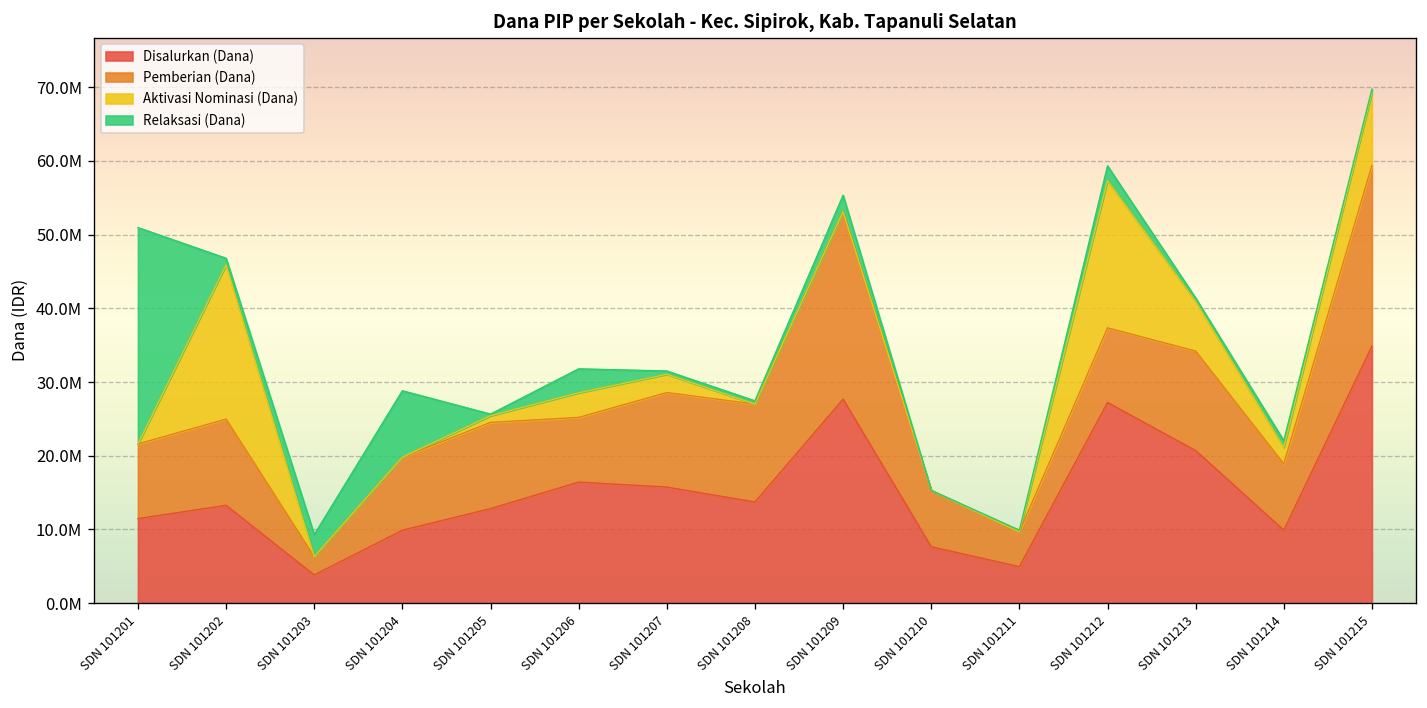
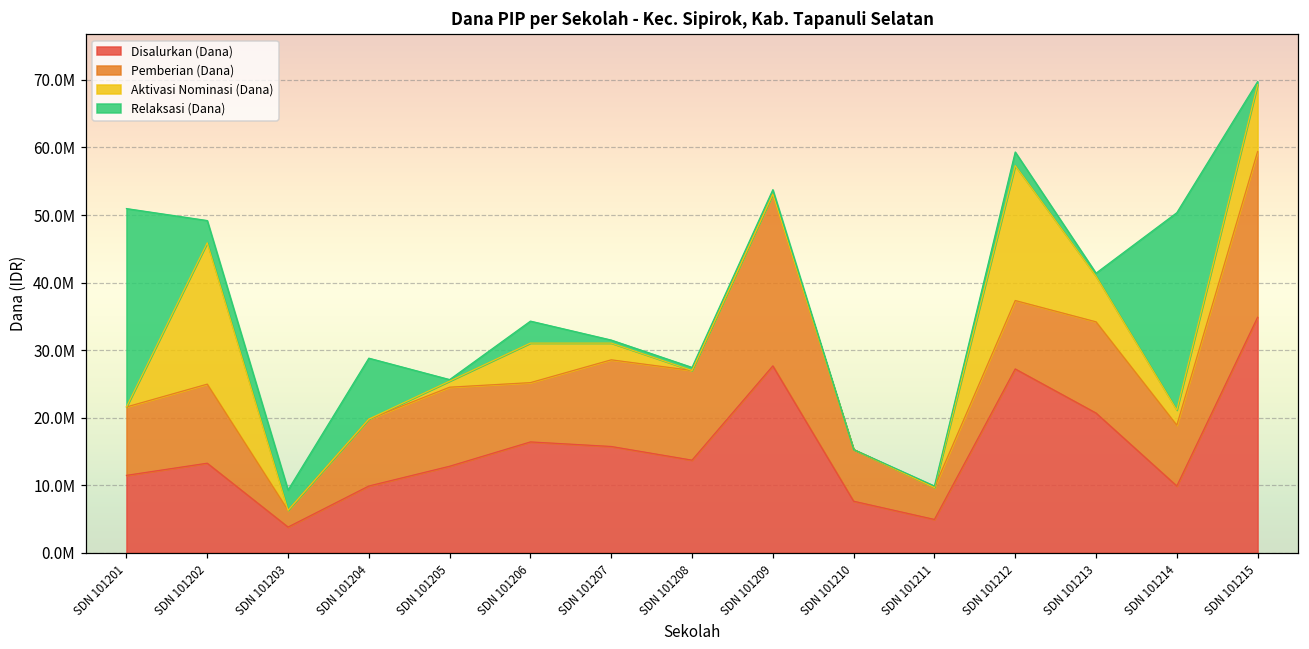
Relaksasi (Dana), SDN 101202: 1000000 -> 3000000
Aktivasi Nominasi (Dana), SDN 101206: 3000000 -> 6000000
Relaksasi (Dana), SDN 101209: 2000000 -> 1000000
Relaksasi (Dana), SDN 101214: 1000000 -> 29000000
